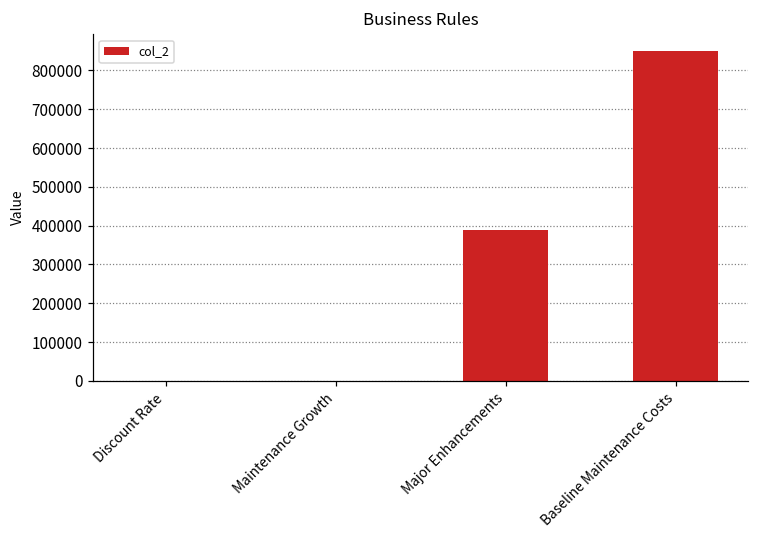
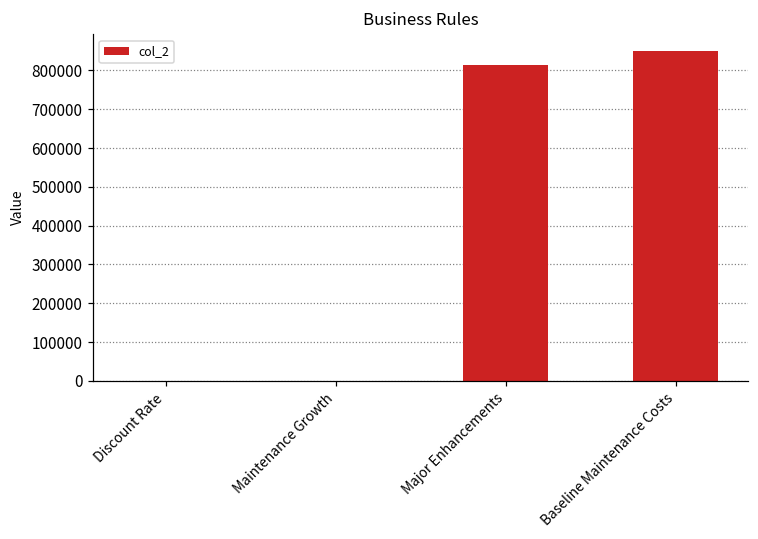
Major Enhancements: 390000 -> 810000
